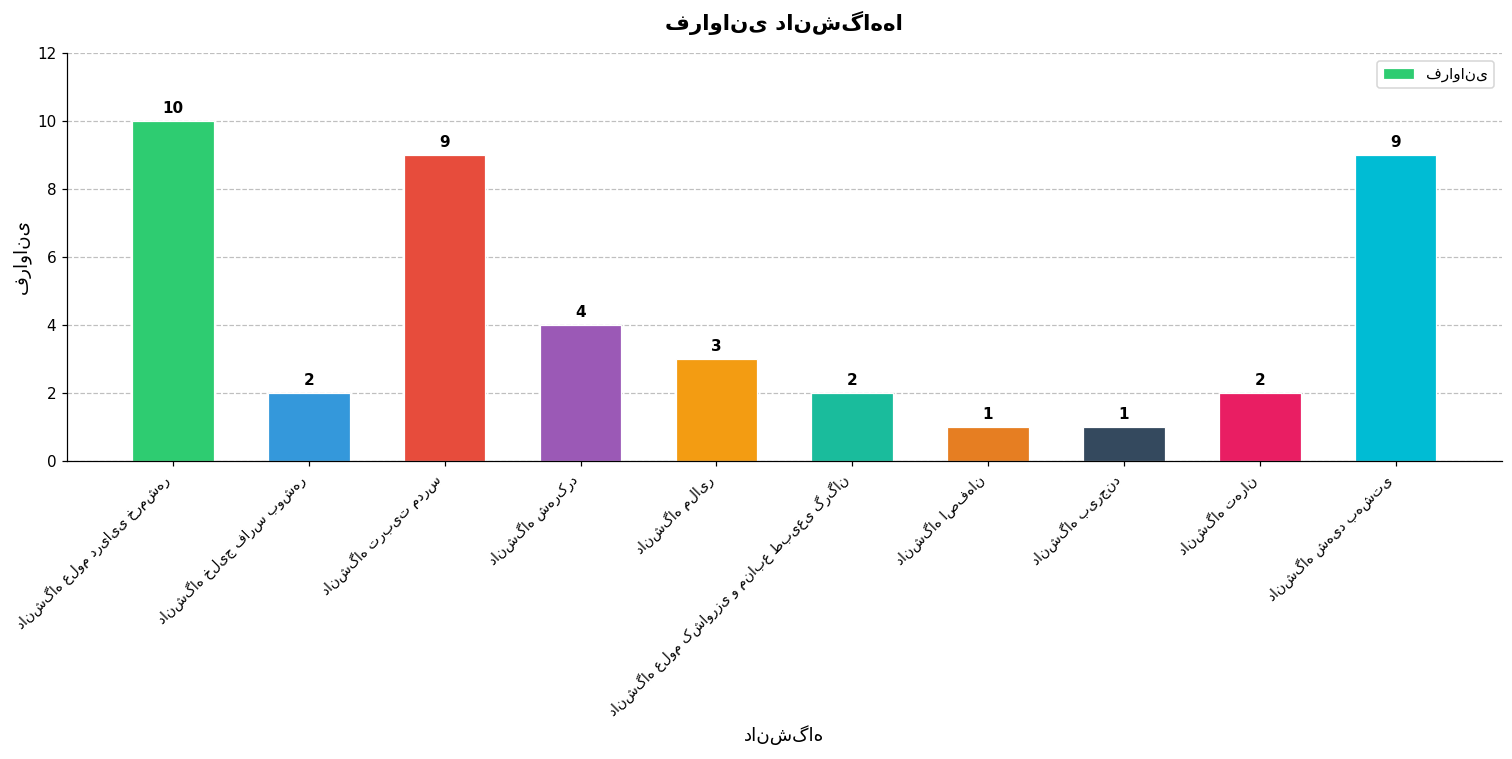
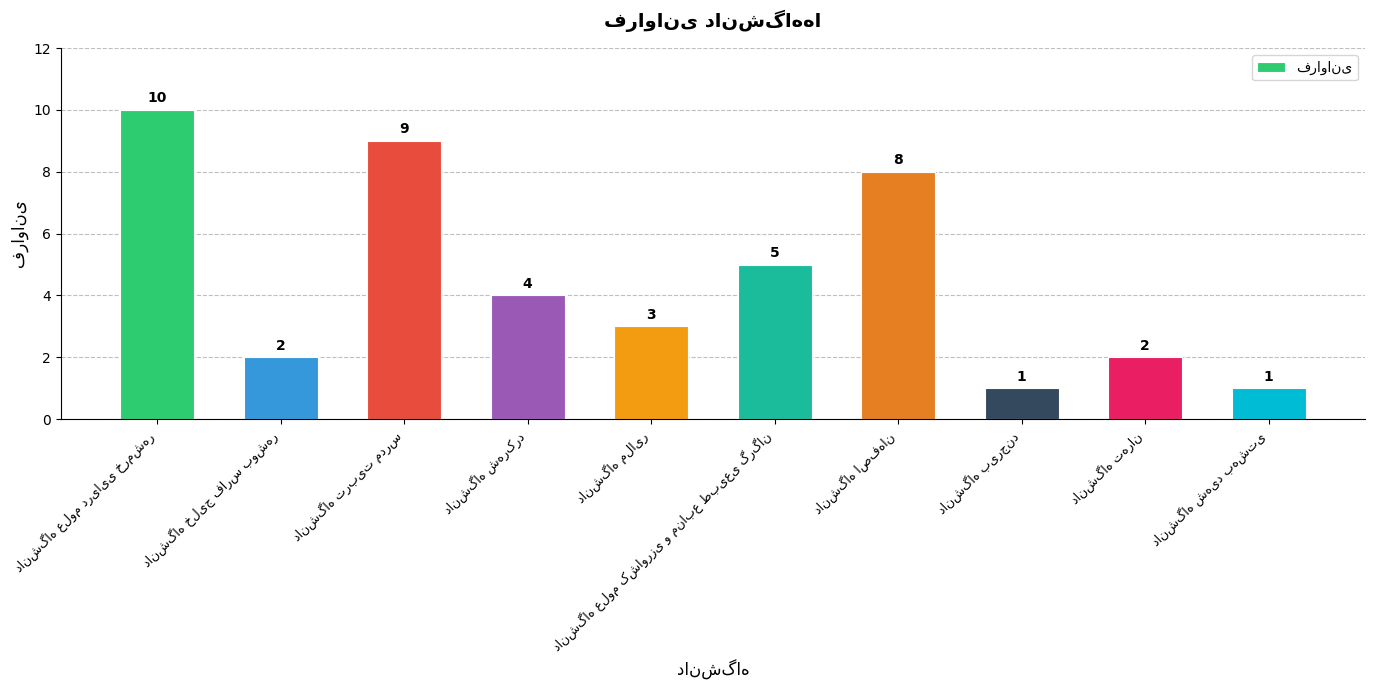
دانشگاه علوم کشاورزی و منابع طبیعی گرگان: 2 -> 5
دانشگاه اصفهان: 1 -> 8
دانشگاه شهید بهشتی: 9 -> 1
